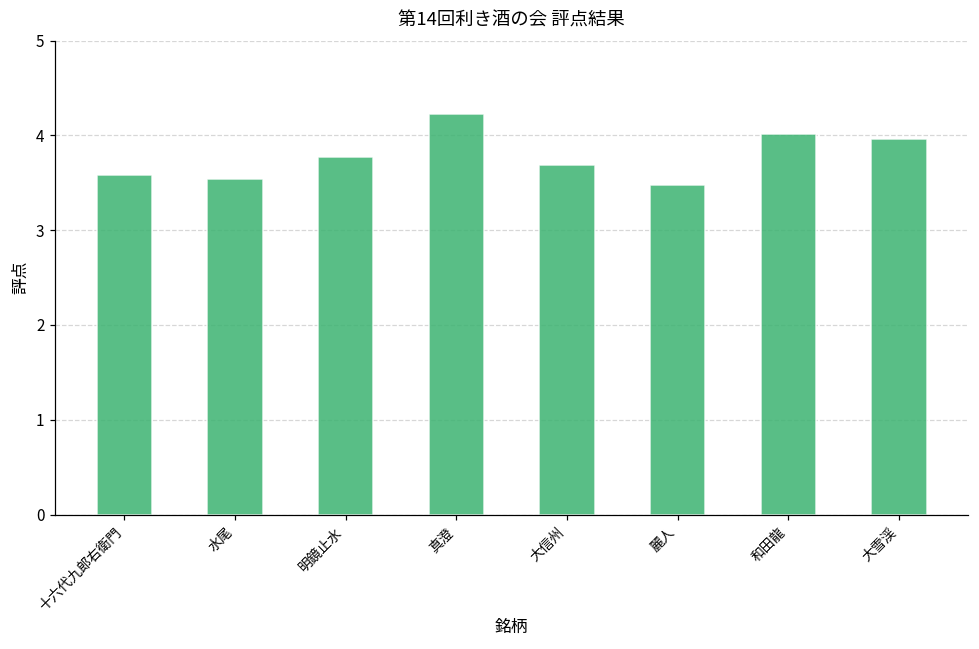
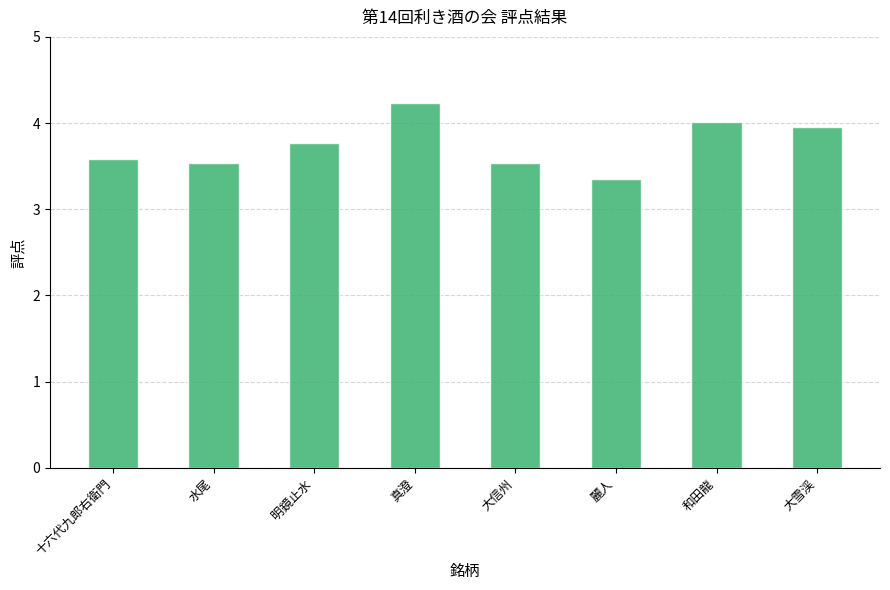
大信州: 3.7 -> 3.5
麗人: 3.5 -> 3.4
